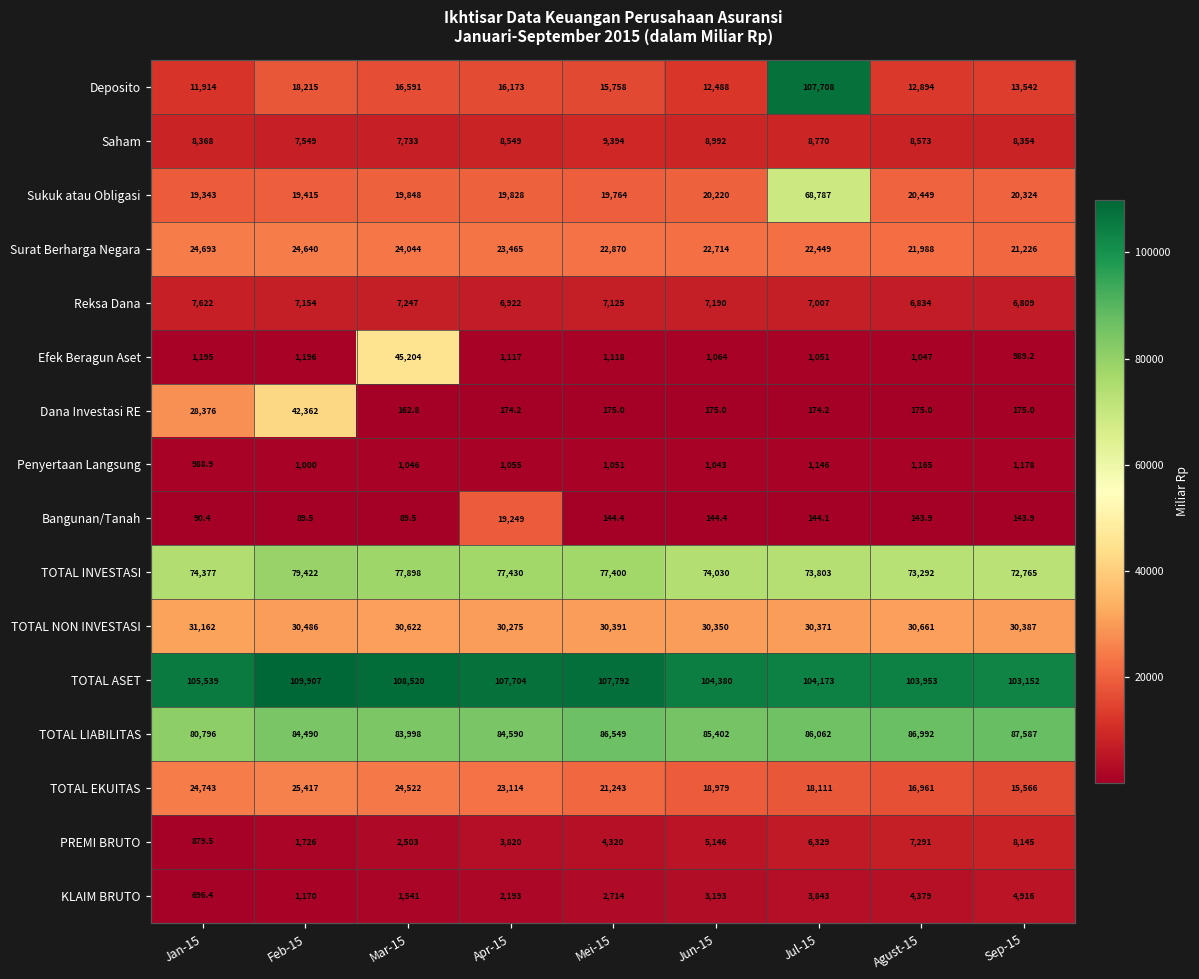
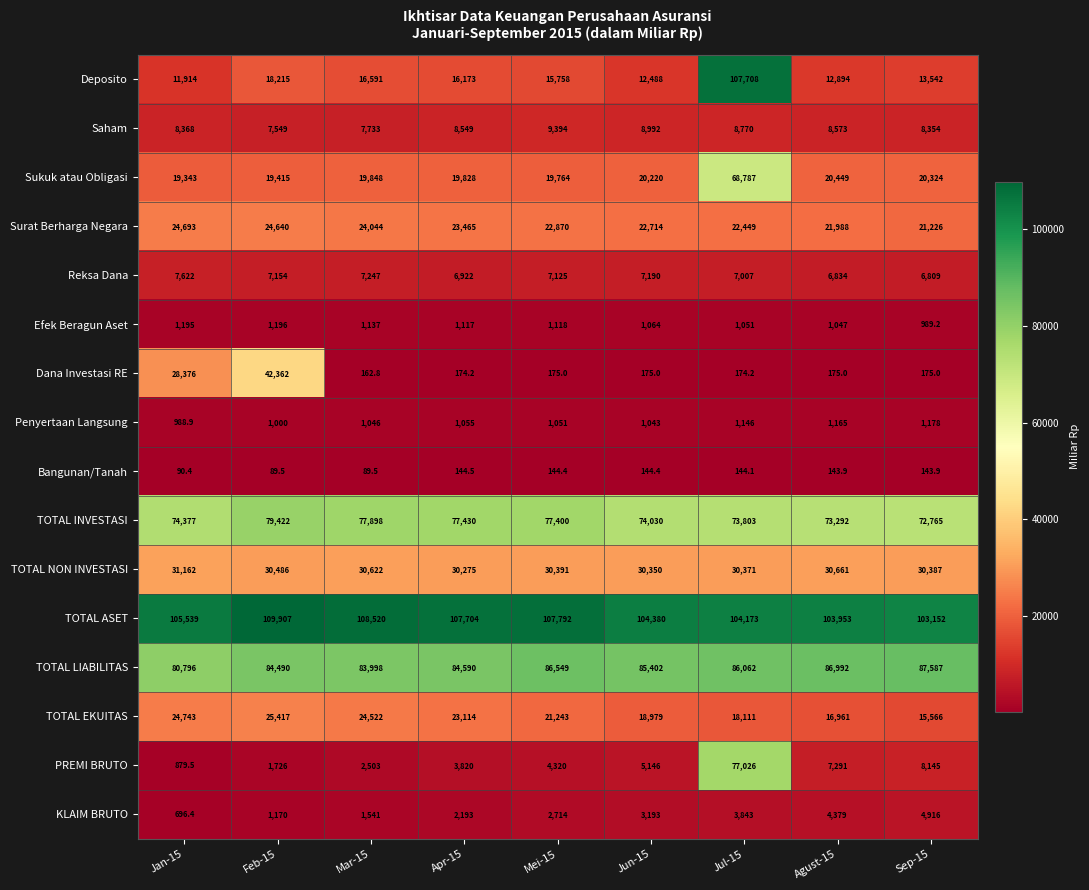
Efek Beragun Aset, Mar-15: 45,204 -> 1,137
Bangunan/Tanah, Apr-15: 19,249 -> 144.5
PREMI BRUTO, Jul-15: 6,329 -> 77,026
